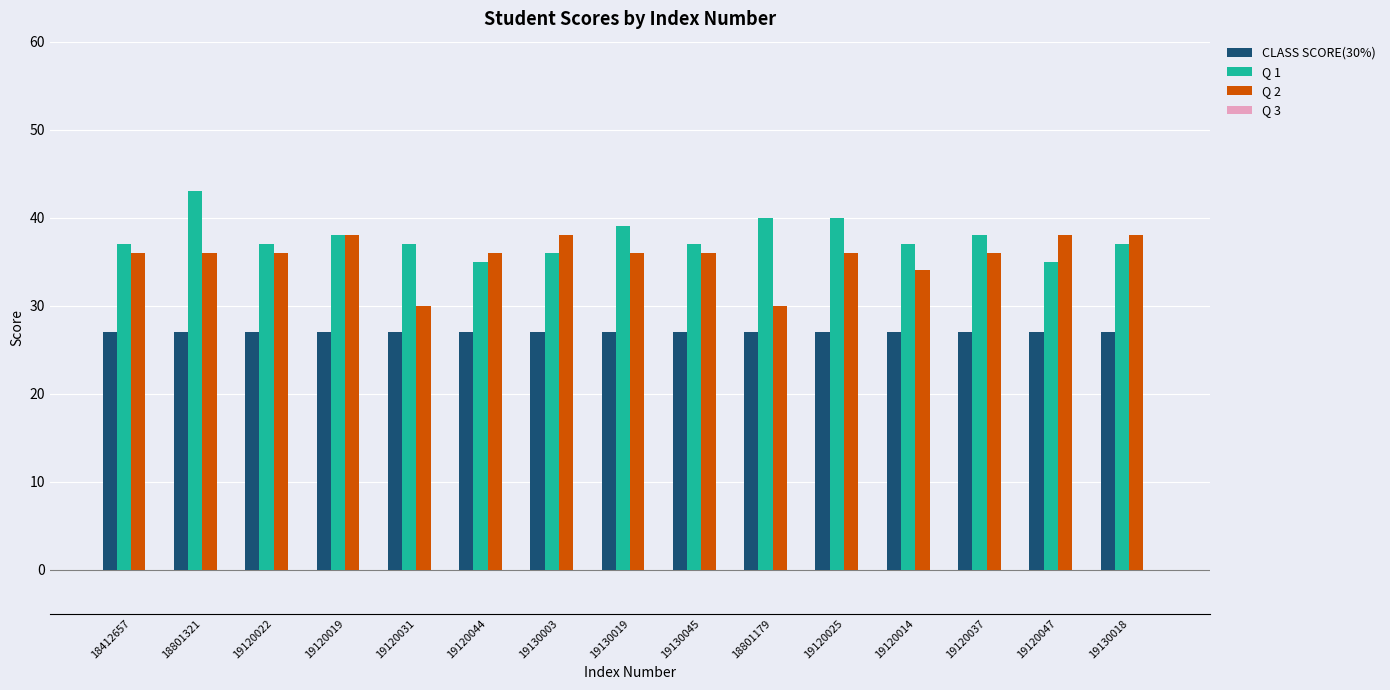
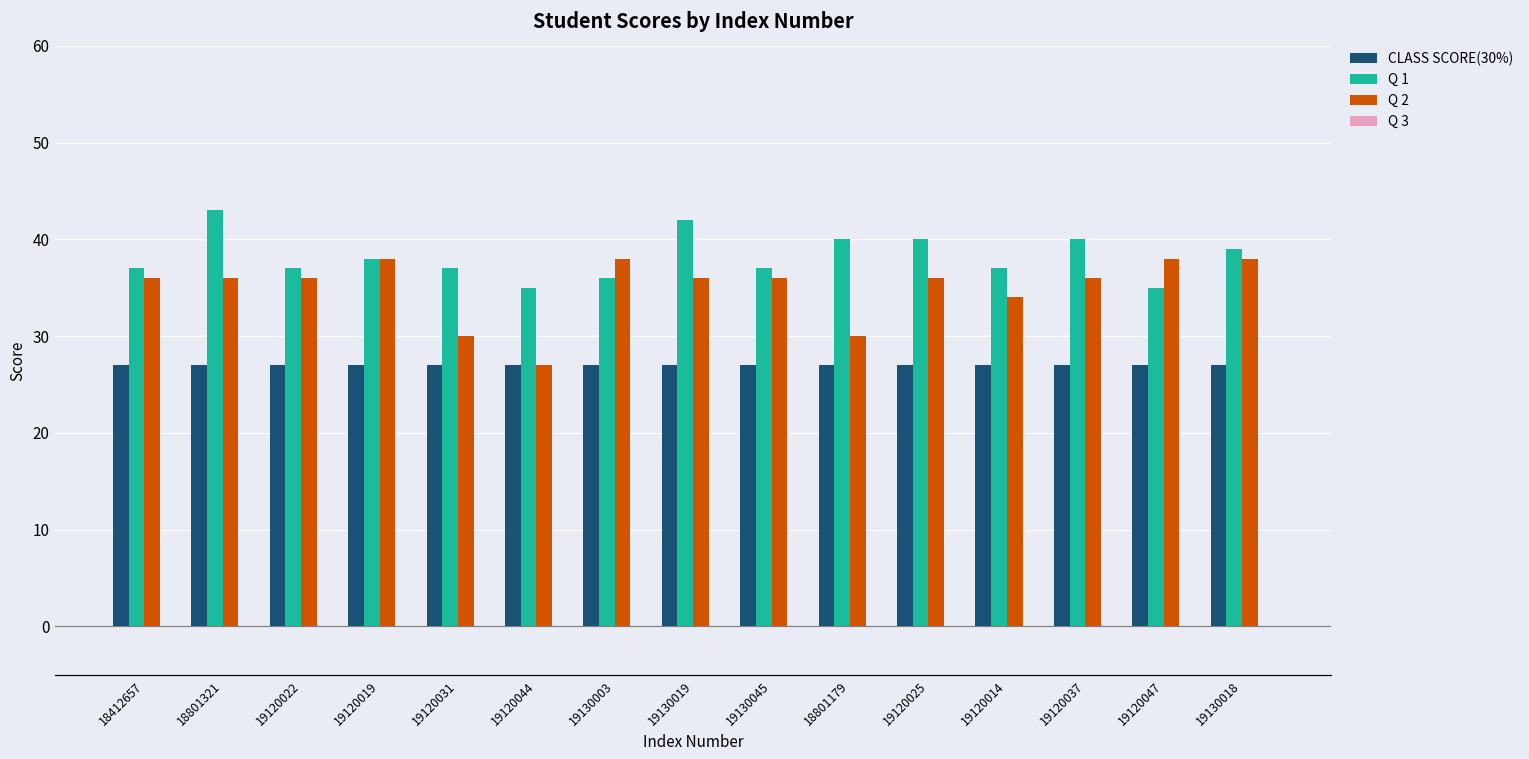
Q 2, 19120044: 36 -> 27
Q 1, 19130019: 39 -> 42
Q 1, 19120037: 38 -> 40
Q 1, 19130018: 37 -> 39
